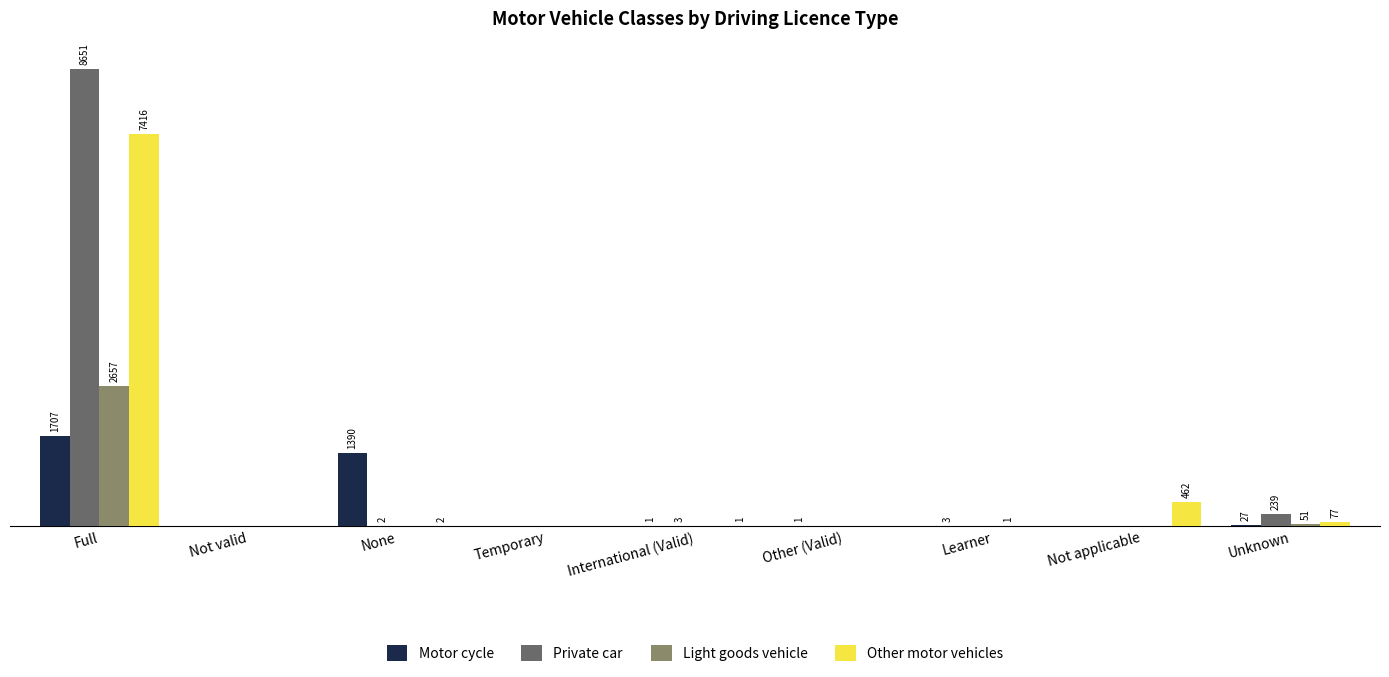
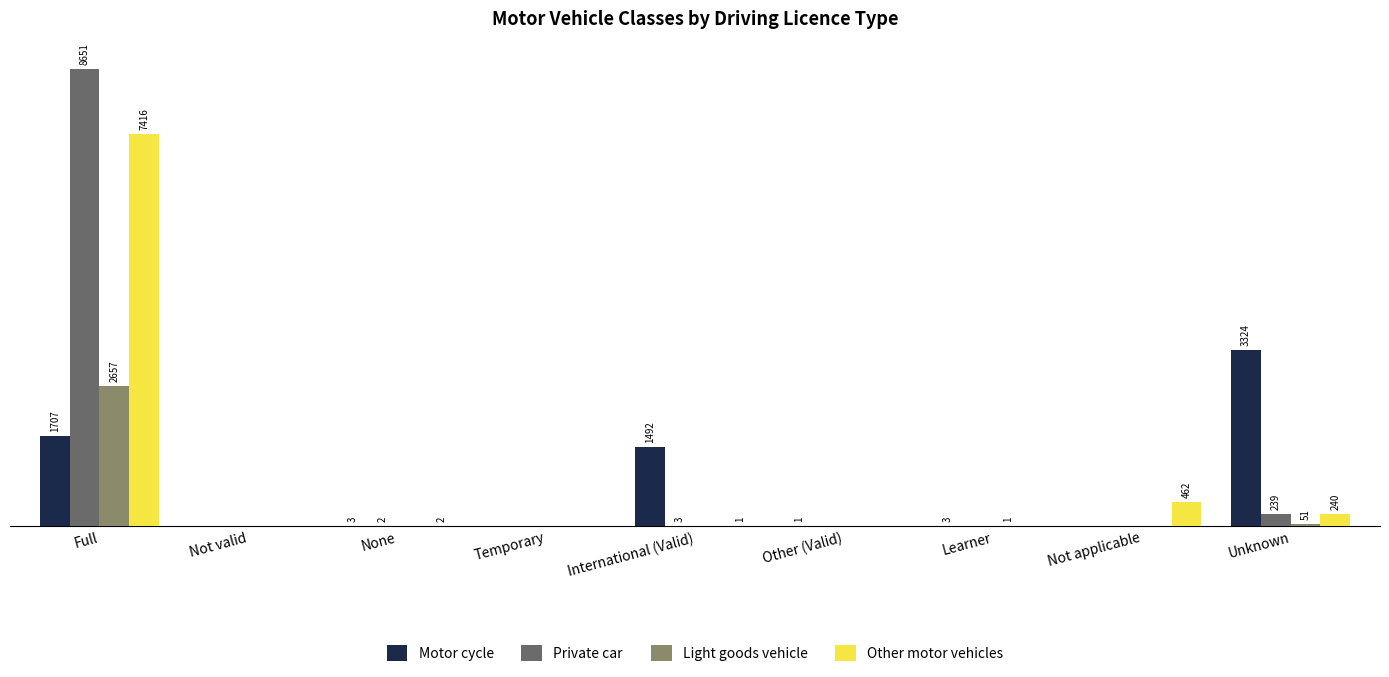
Motor cycle, None: 1390 -> 3
Motor cycle, International (Valid): 1 -> 1492
Motor cycle, Unknown: 27 -> 3324
Other motor vehicles, Unknown: 77 -> 240
